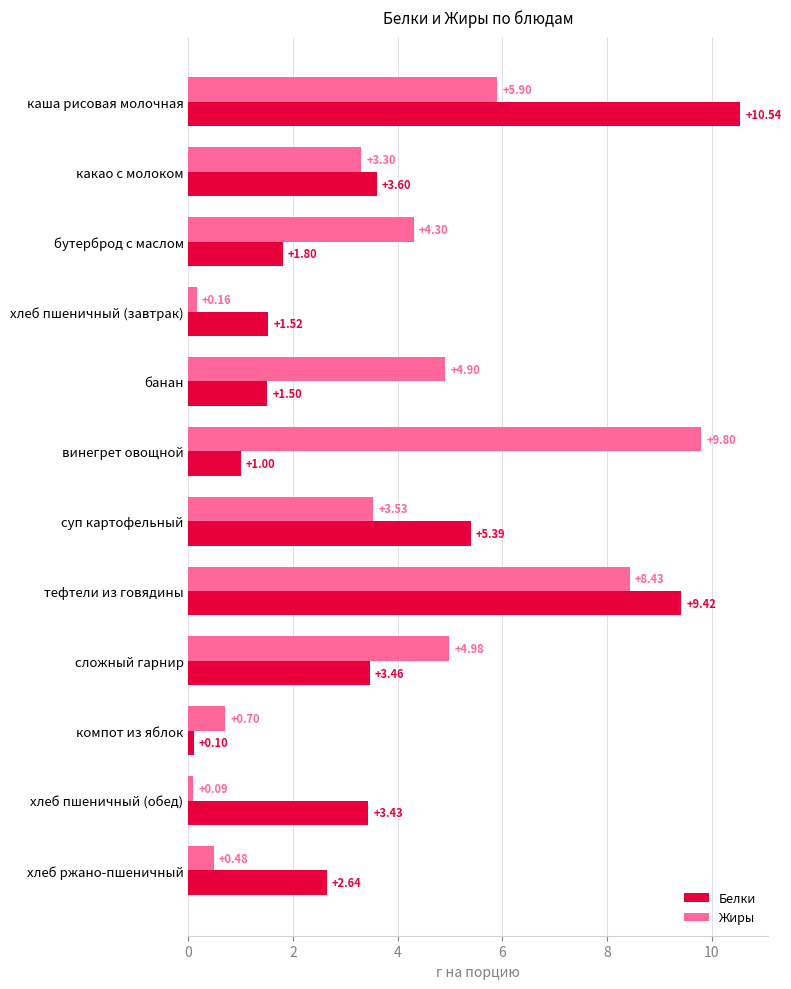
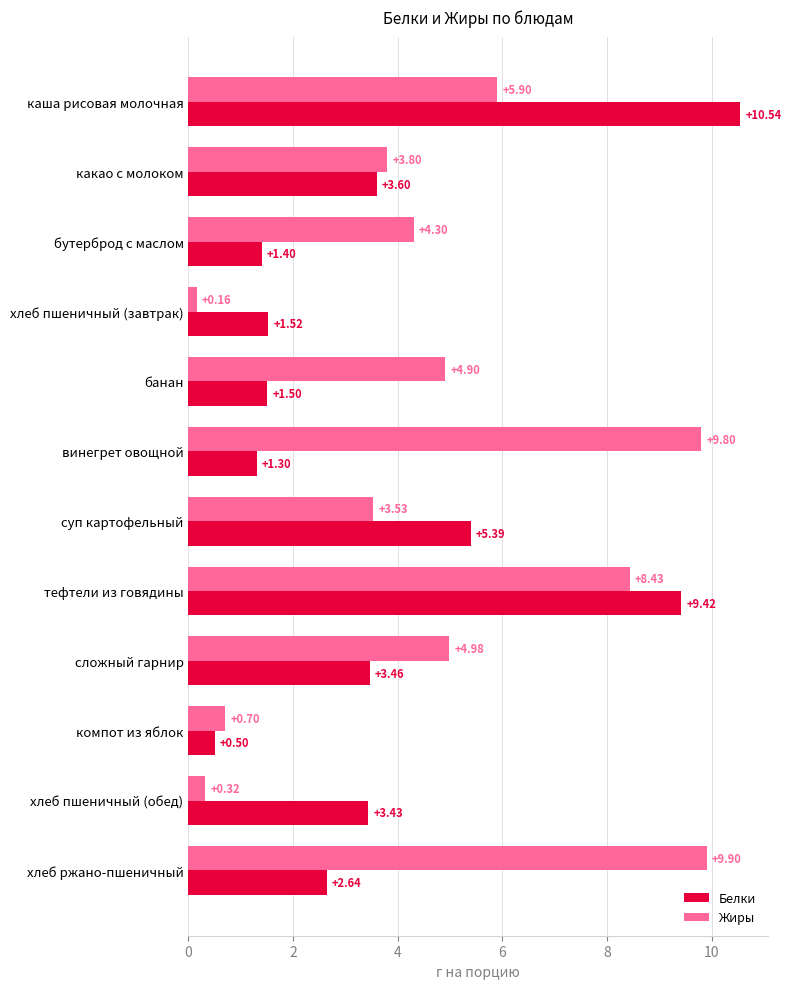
Жиры, какао с молоком: +3.30 -> +3.80
Белки, бутерброд с маслом: +1.80 -> +1.40
Белки, винегрет овощной: +1.00 -> +1.30
Белки, компот из яблок: +0.10 -> +0.50
Жиры, хлеб пшеничный (обед): +0.09 -> +0.32
Жиры, хлеб ржано-пшеничный: +0.48 -> +9.90
